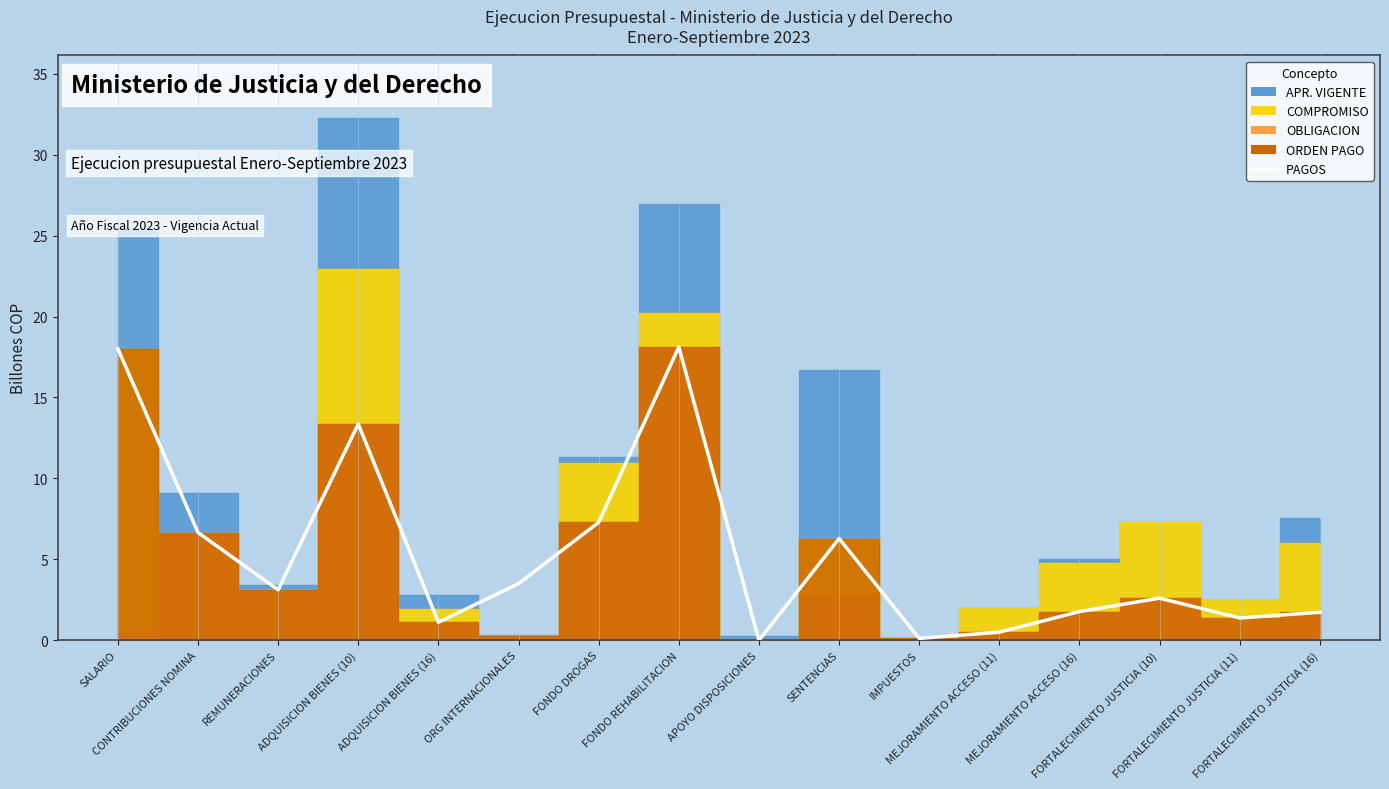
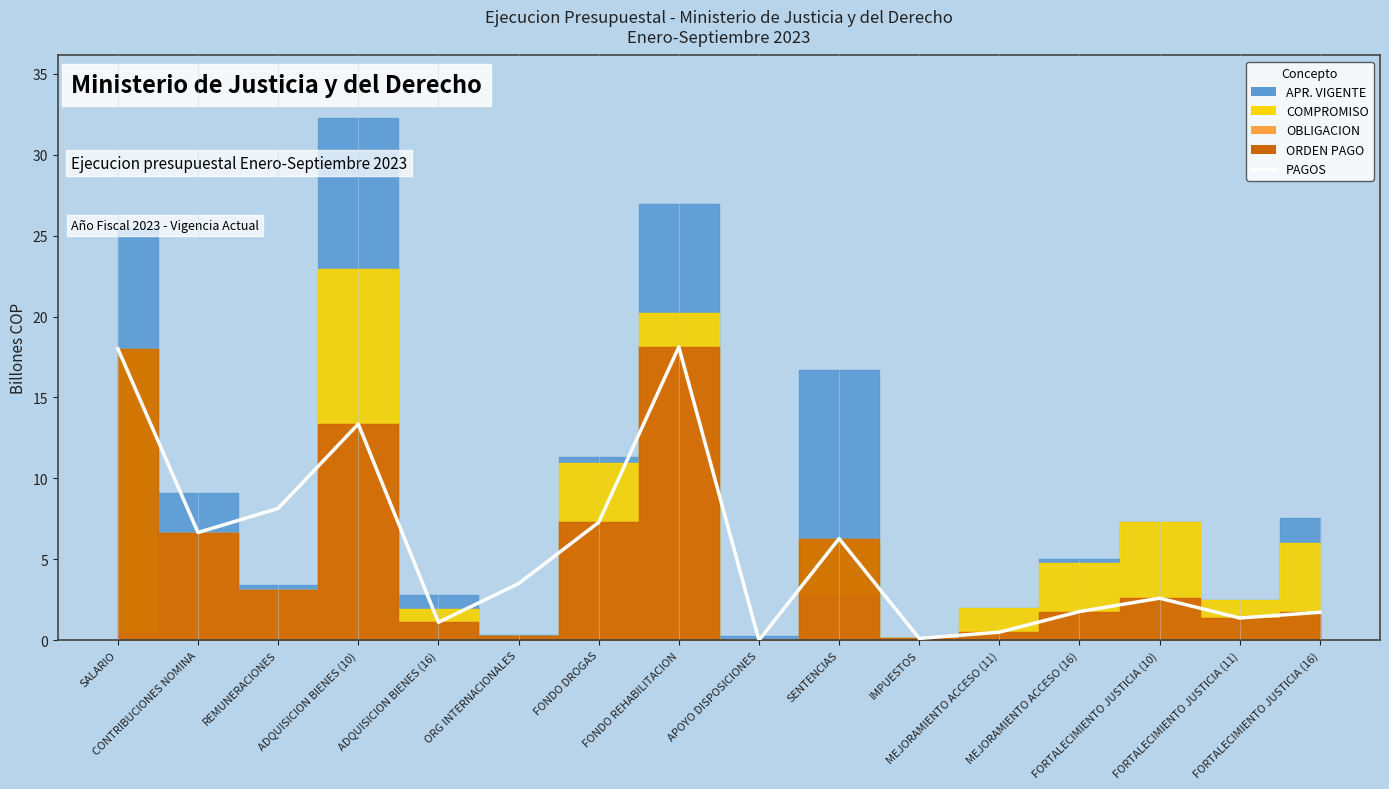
PAGOS, REMUNERACIONES: 3.1 -> 8.1
